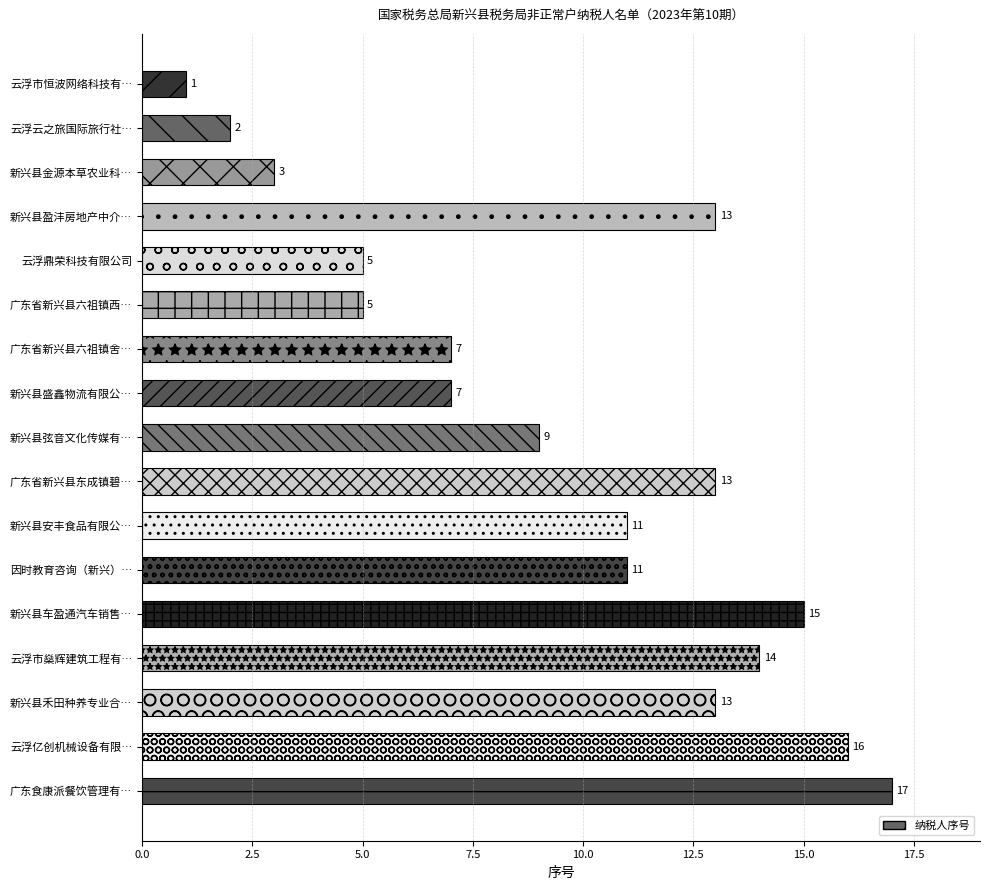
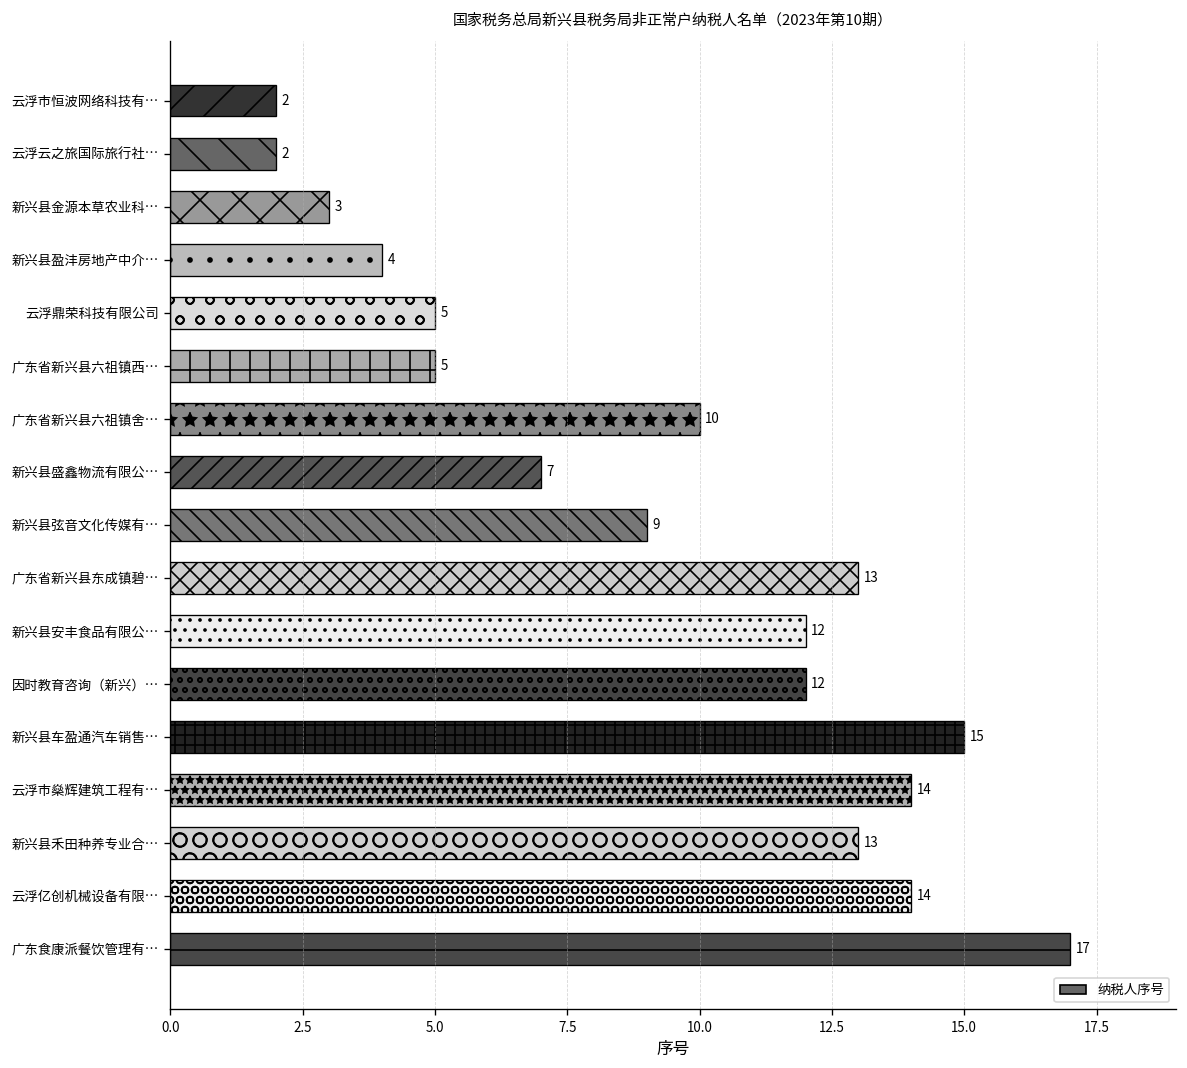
云浮市恒波网络科技有…: 1 -> 2
新兴县盈沣房地产中介…: 13 -> 4
广东省新兴县六祖镇舍…: 7 -> 10
新兴县安丰食品有限公…: 11 -> 12
因时教育咨询（新兴）…: 11 -> 12
云浮亿创机械设备有限…: 16 -> 14
